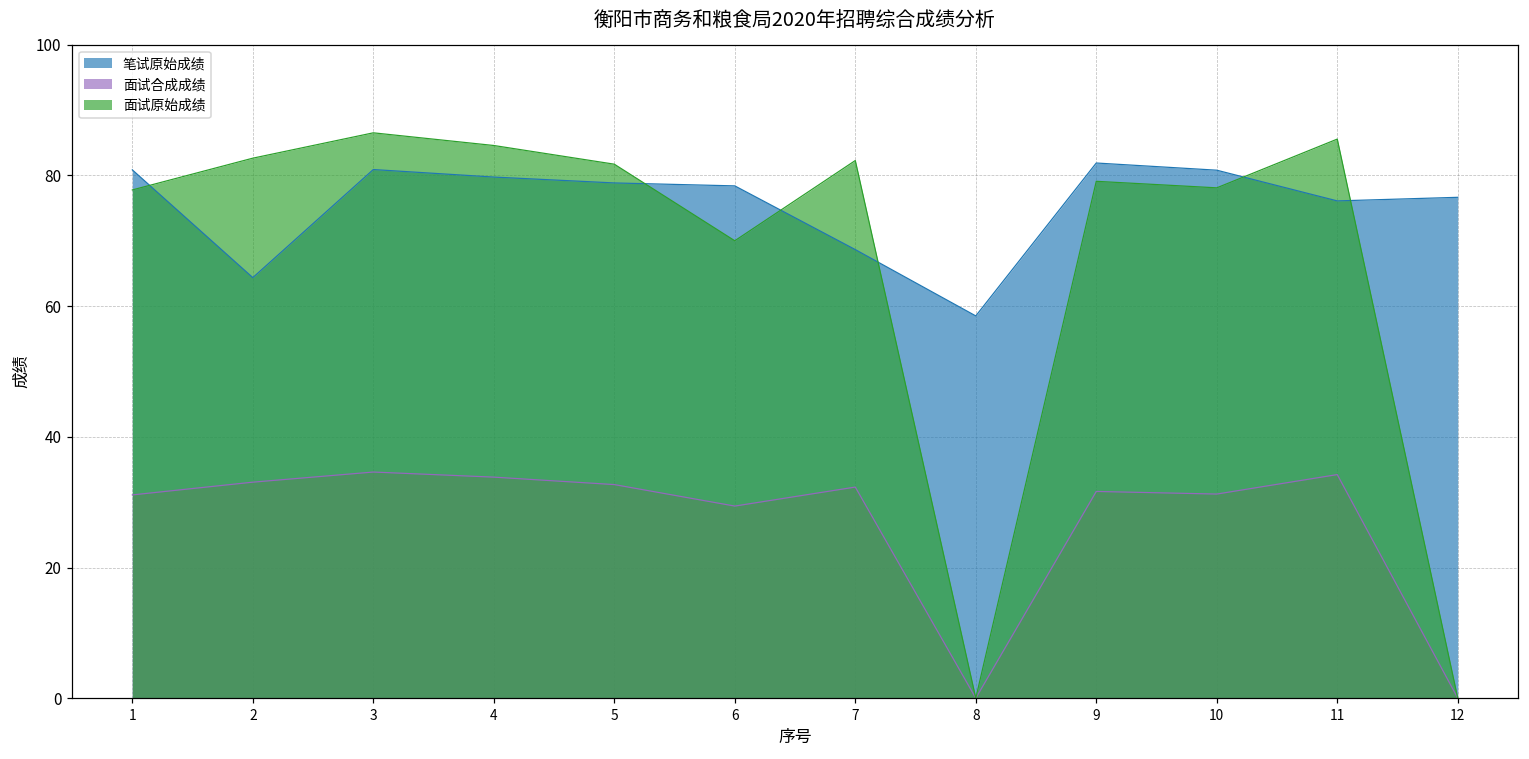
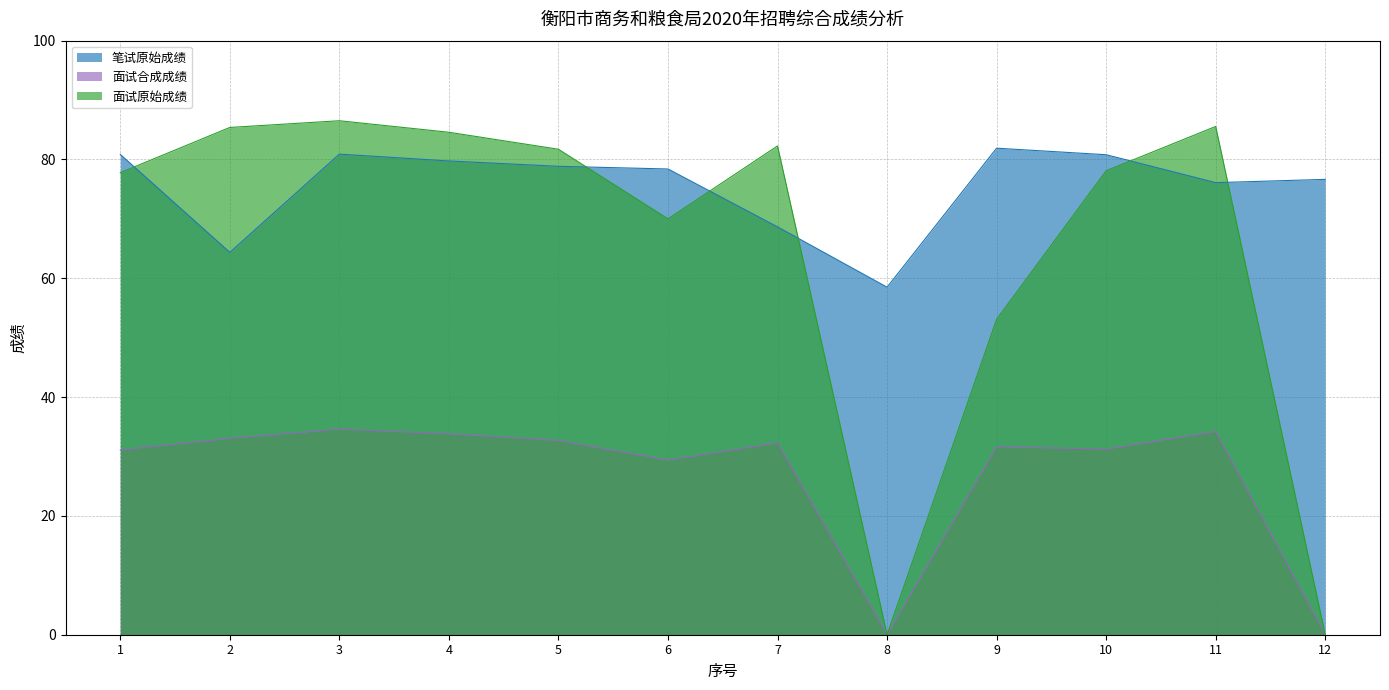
面试原始成绩, 2: 83 -> 85
面试原始成绩, 9: 79 -> 53
